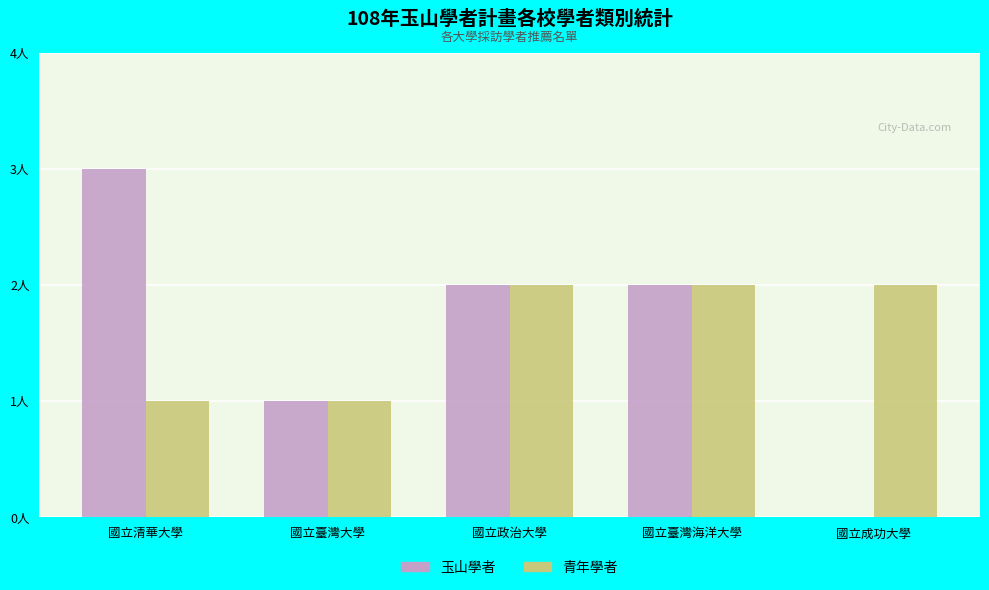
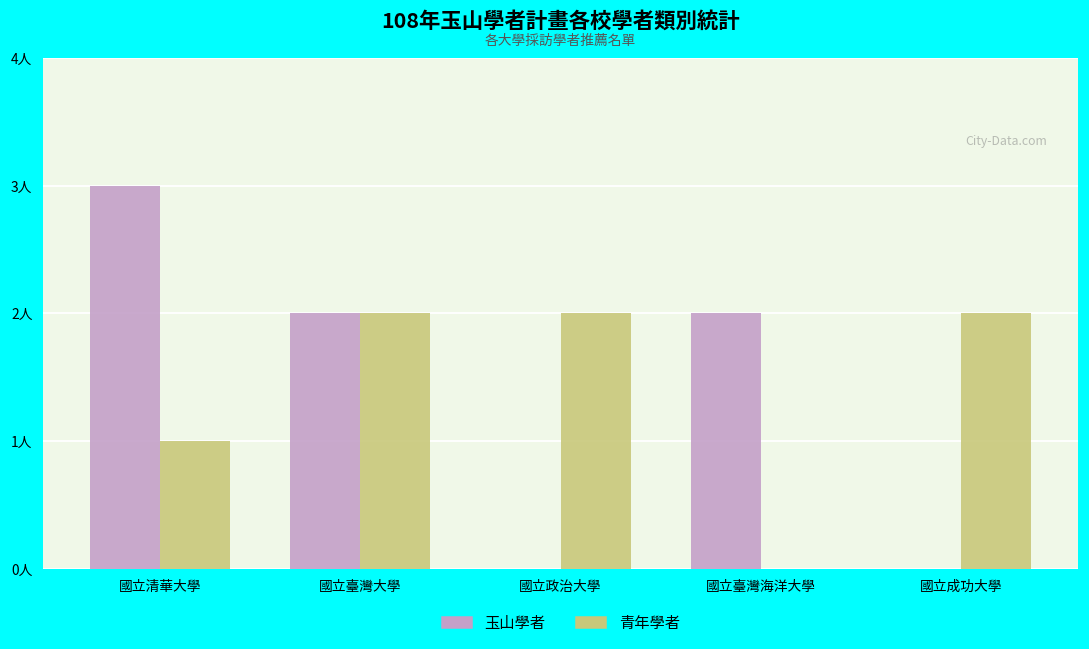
玉山學者, 國立臺灣大學: 1人 -> 2人
青年學者, 國立臺灣大學: 1人 -> 2人
玉山學者, 國立政治大學: 2人 -> 0人
青年學者, 國立臺灣海洋大學: 2人 -> 0人
